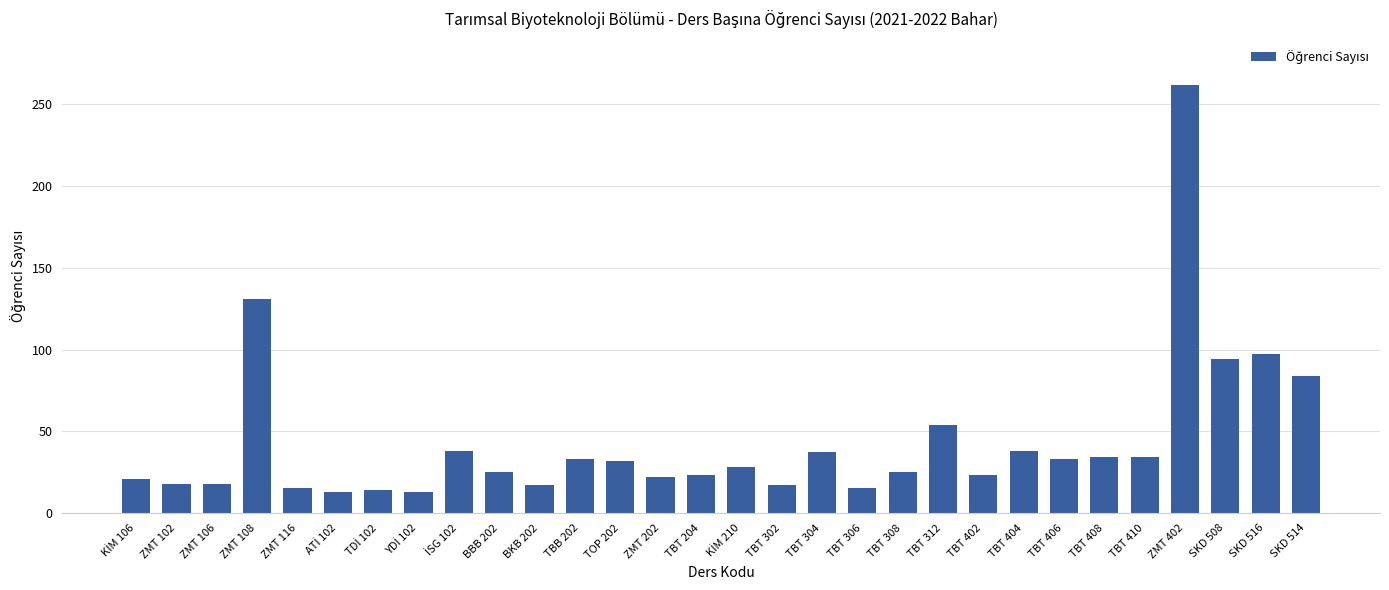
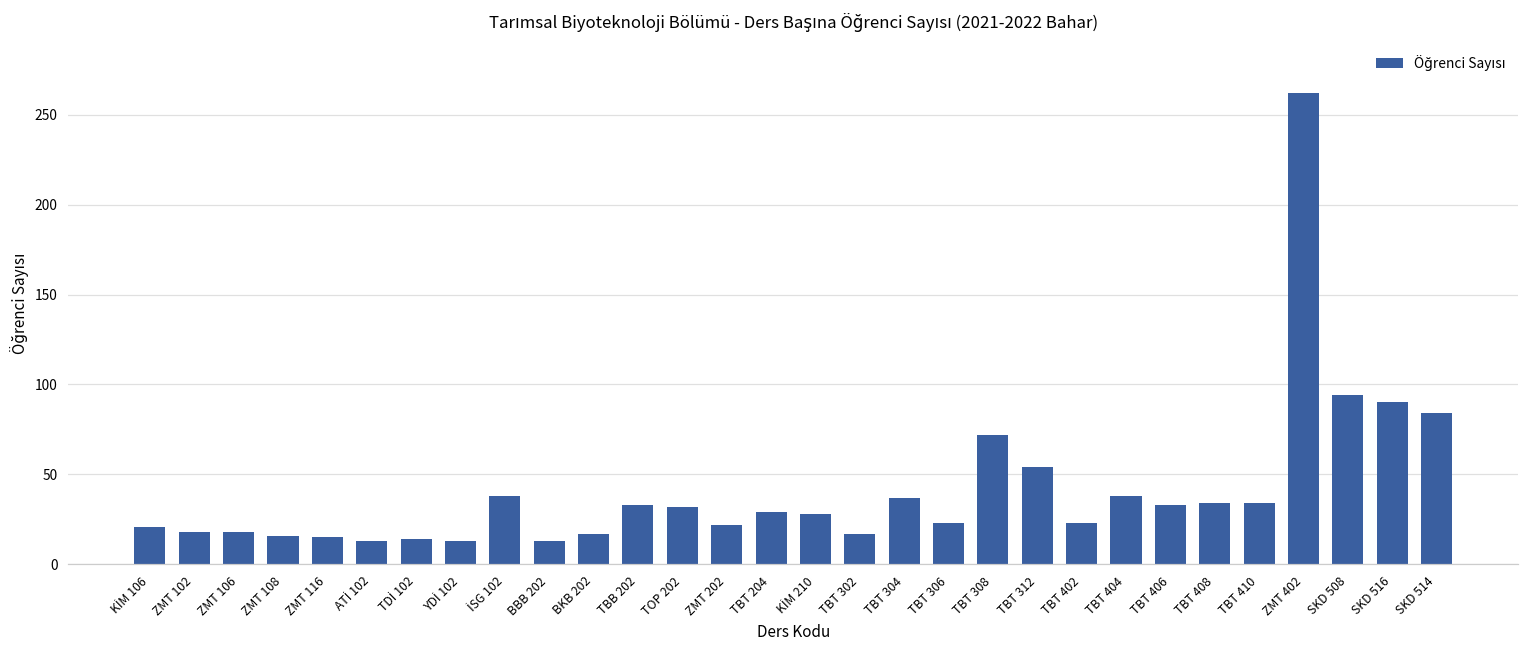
ZMT 108: 131 -> 16
BBB 202: 25 -> 13
TBT 204: 23 -> 29
TBT 306: 15 -> 23
TBT 308: 25 -> 72
SKD 516: 97 -> 90
